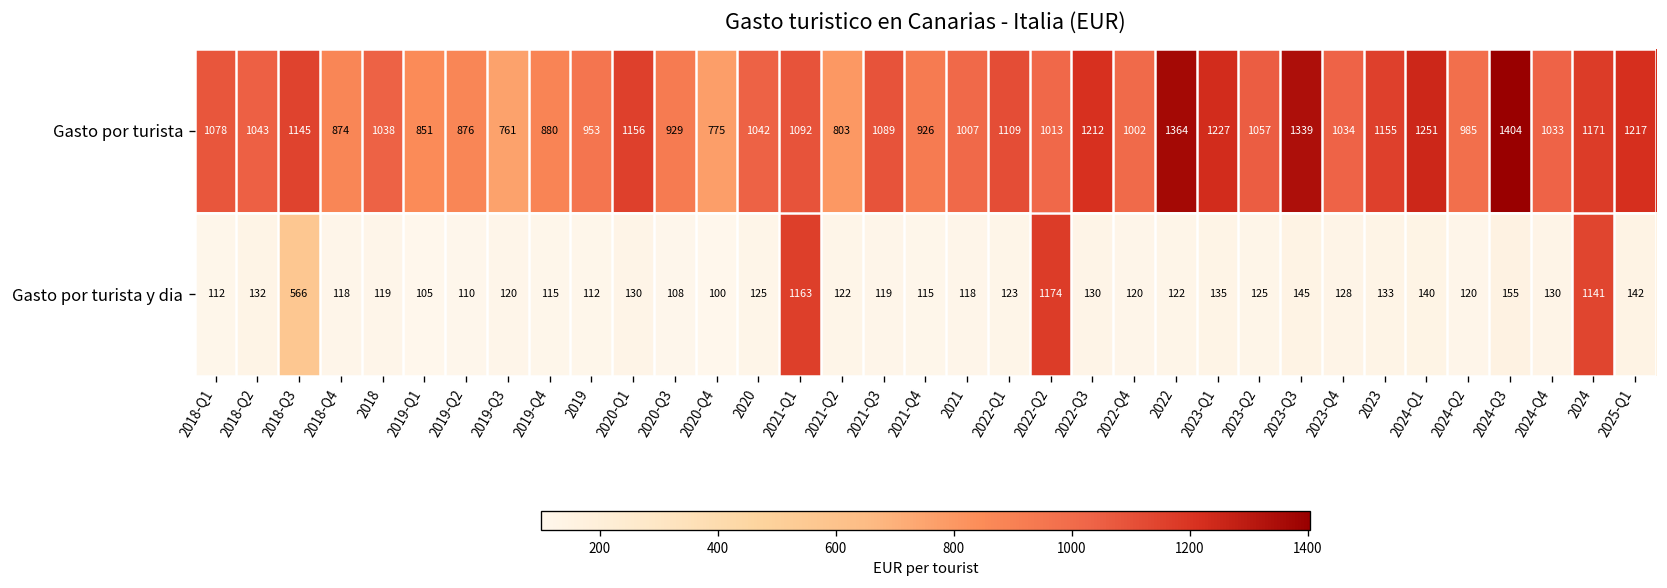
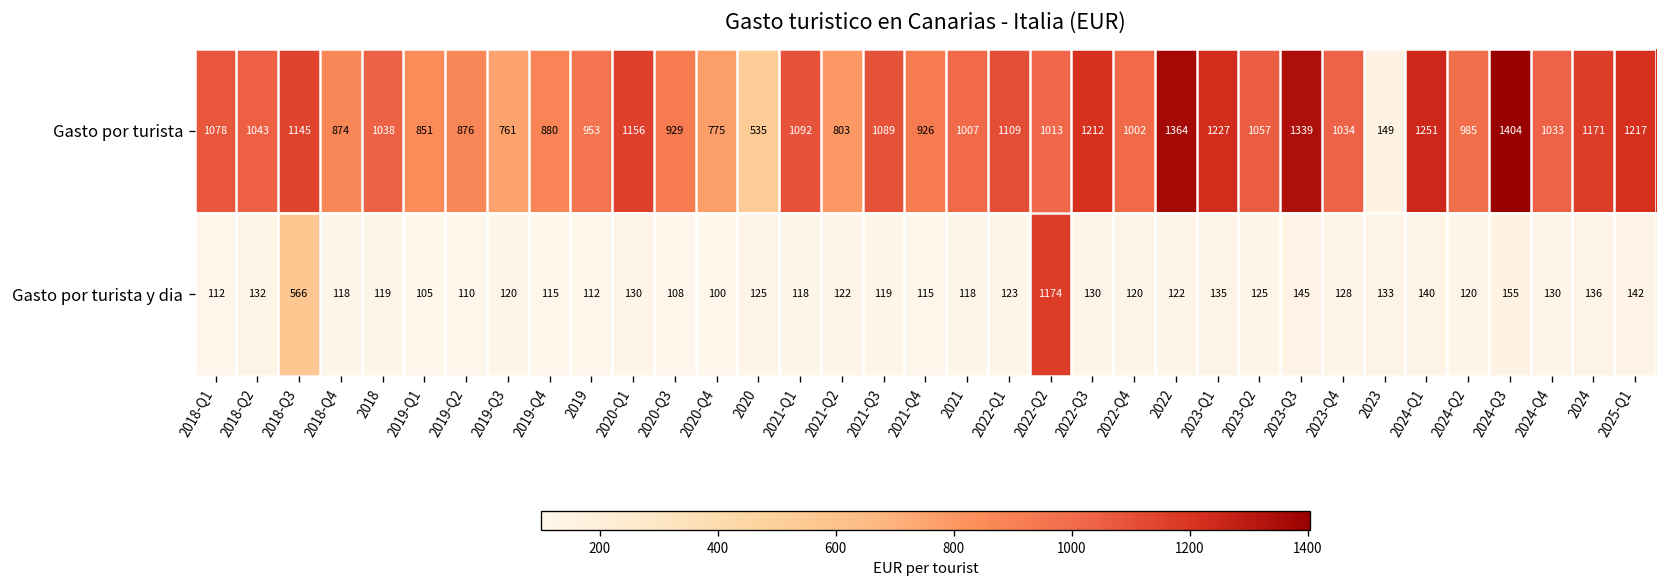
Gasto por turista, 2020: 1042 -> 535
Gasto por turista, 2023: 1155 -> 149
Gasto por turista y dia, 2021-Q1: 1163 -> 118
Gasto por turista y dia, 2024: 1141 -> 136
